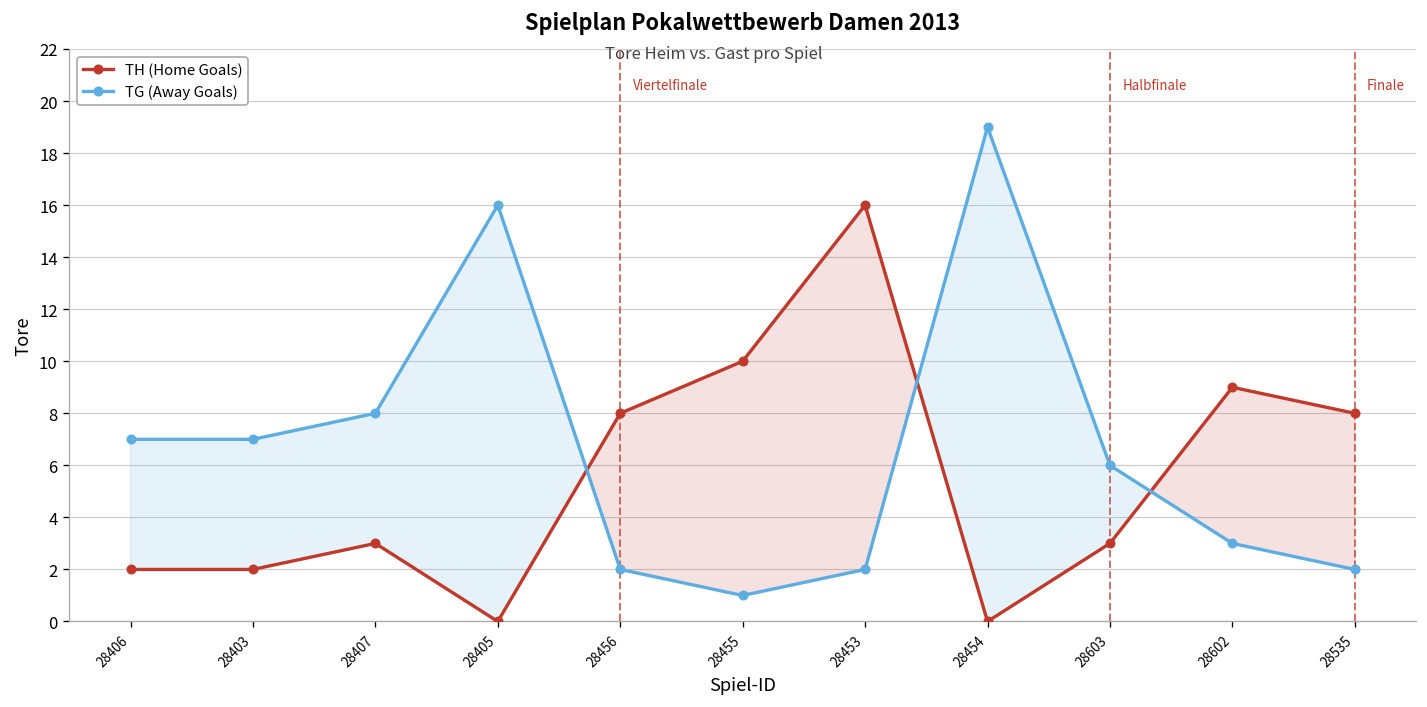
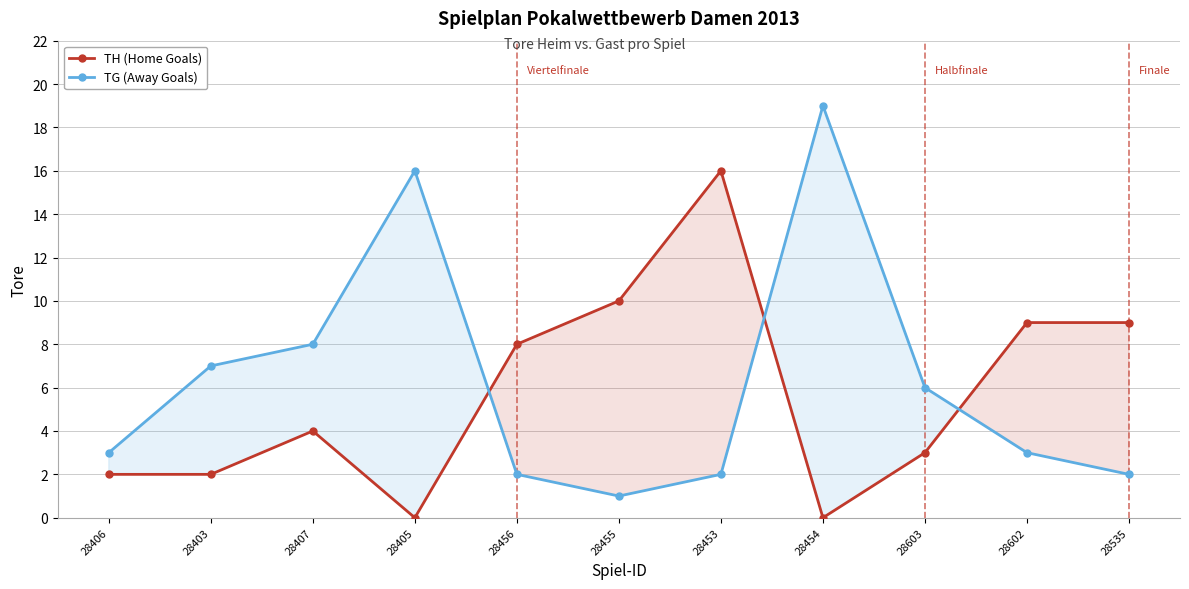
TG (Away Goals), 28406: 7 -> 3
TH (Home Goals), 28407: 3 -> 4
TH (Home Goals), 28535: 8 -> 9
